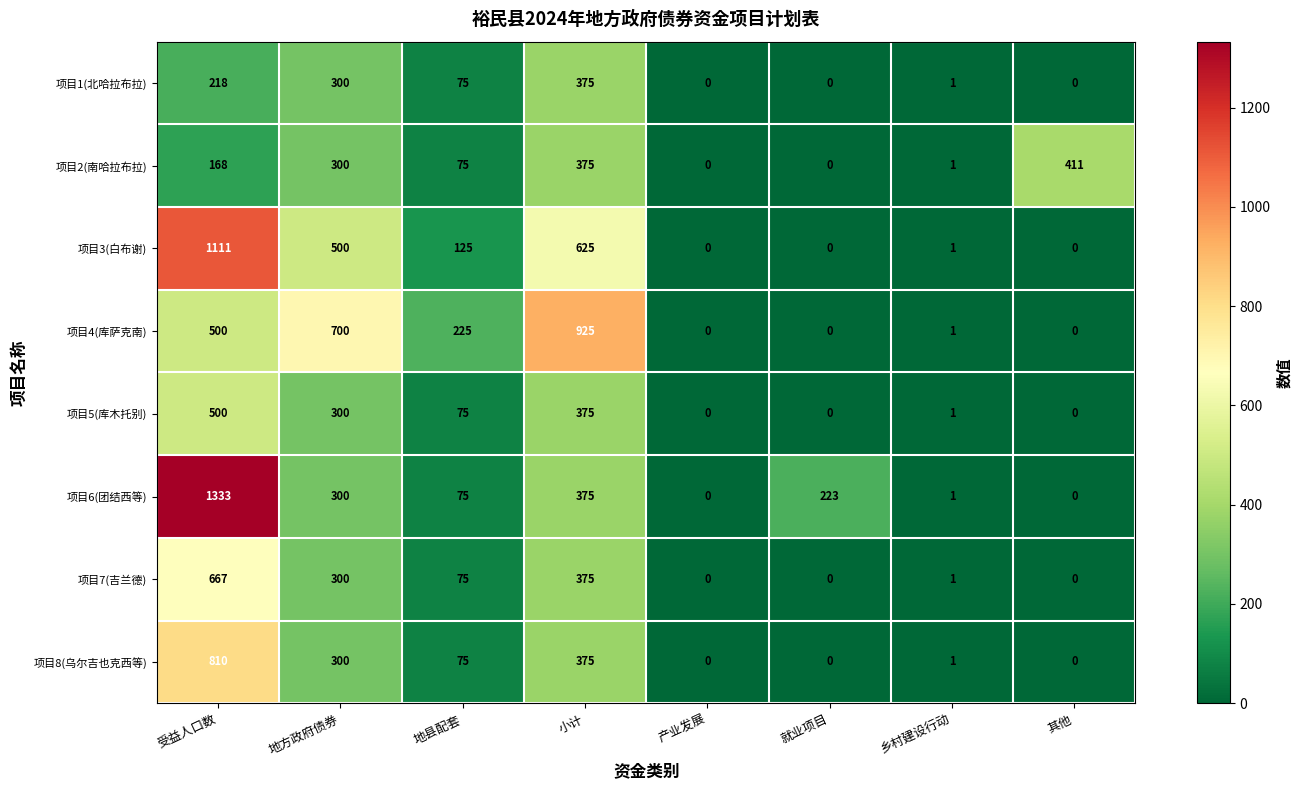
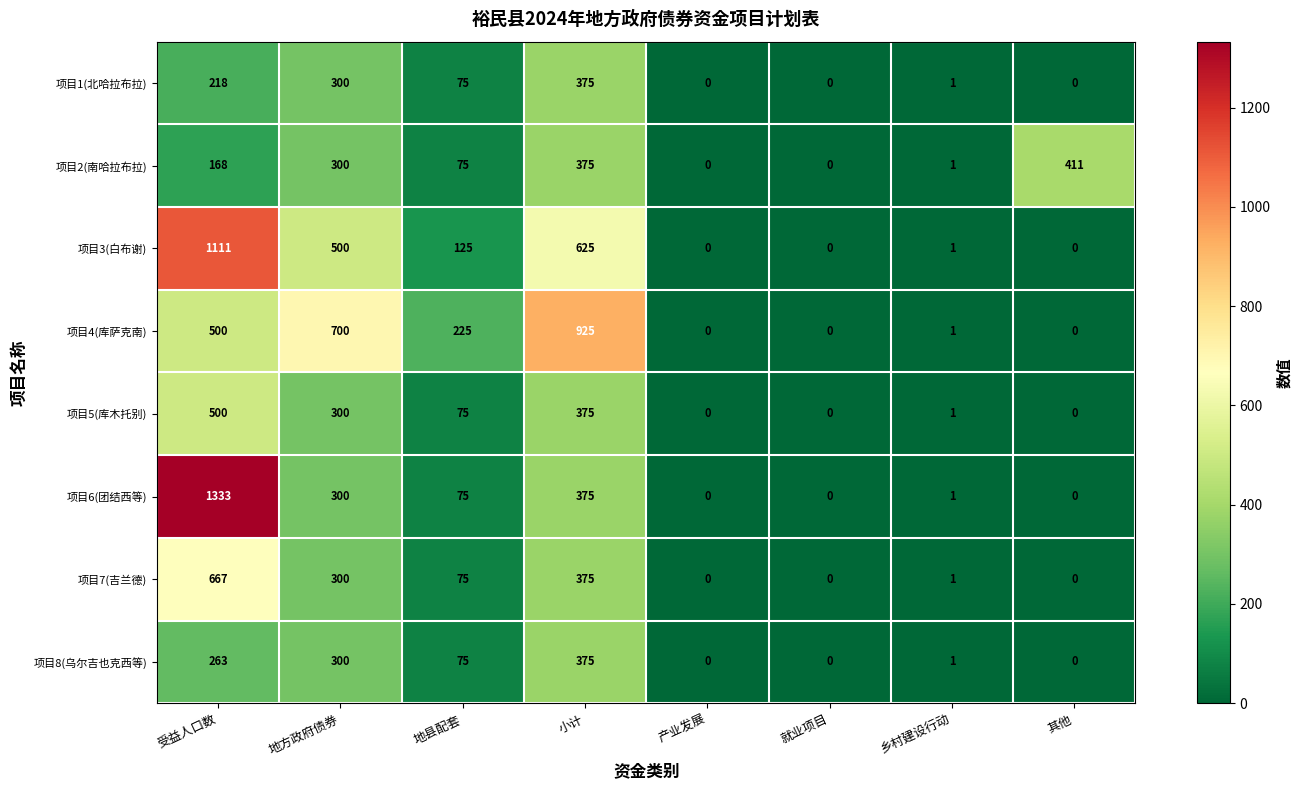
项目6(团结西等), 就业项目: 223 -> 0
项目8(乌尔吉也克西等), 受益人口数: 810 -> 263
